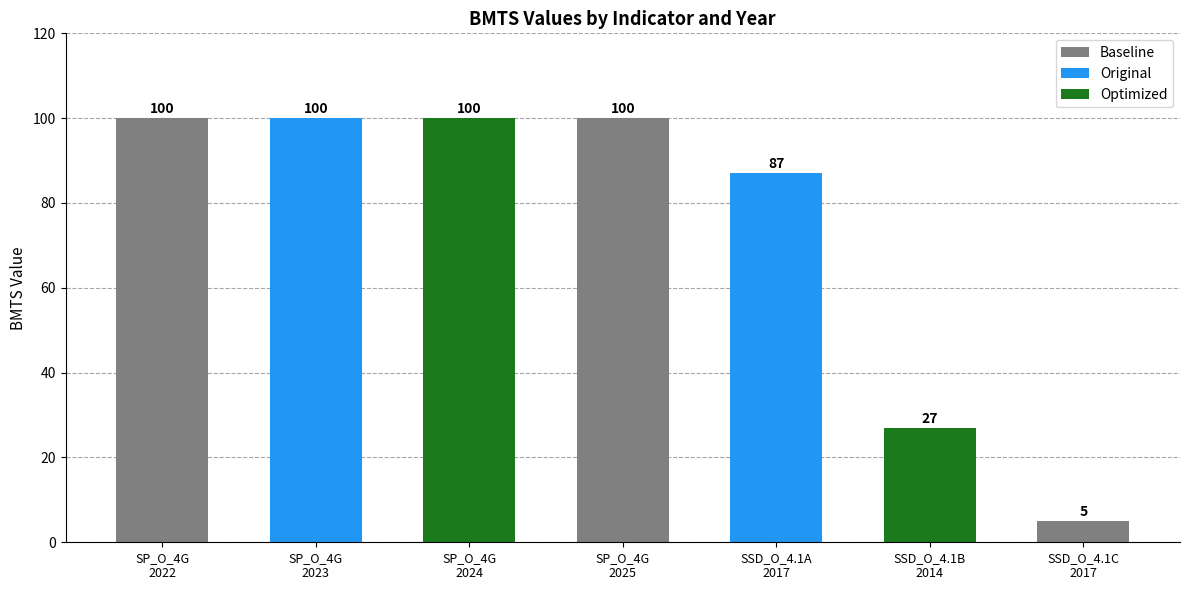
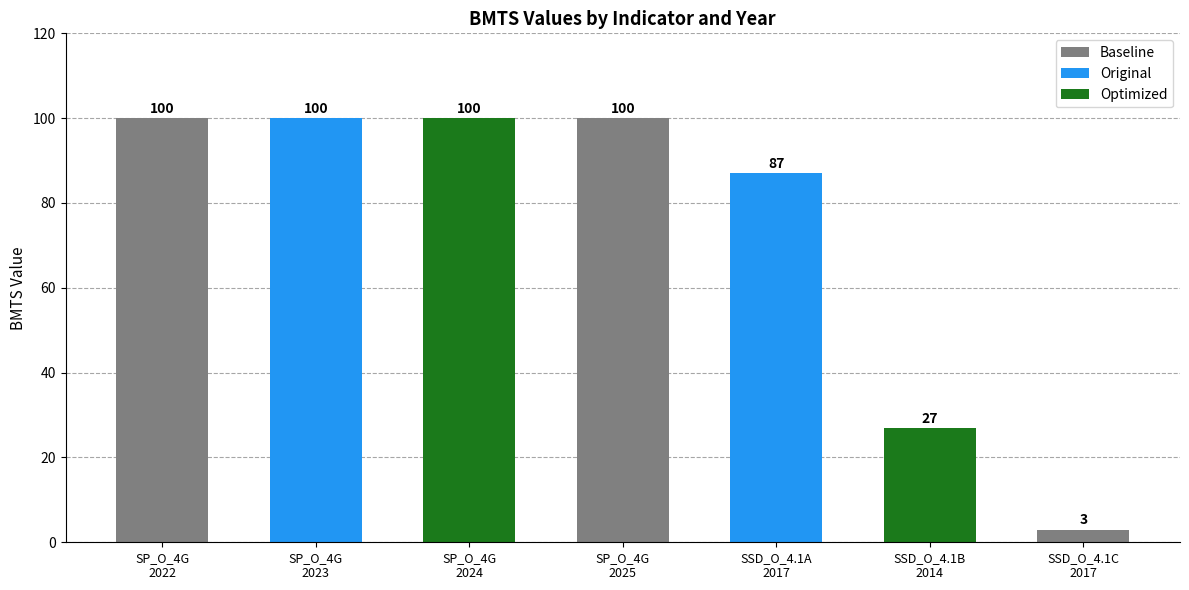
SSD_O_4.1C 2017: 5 -> 3
